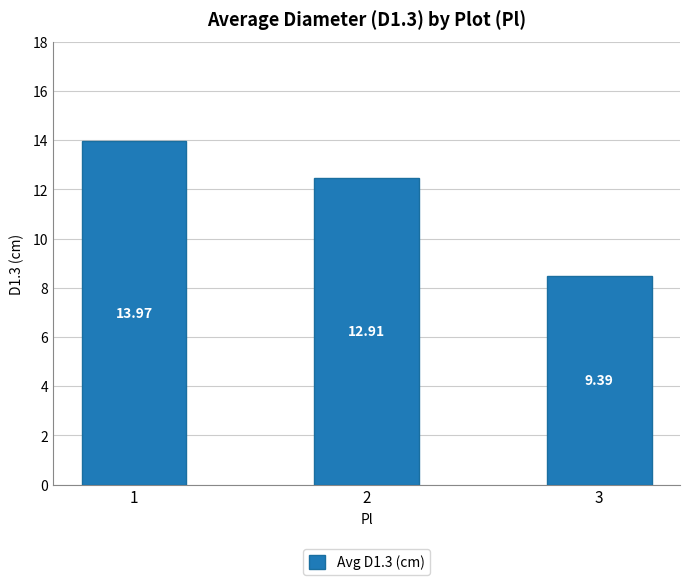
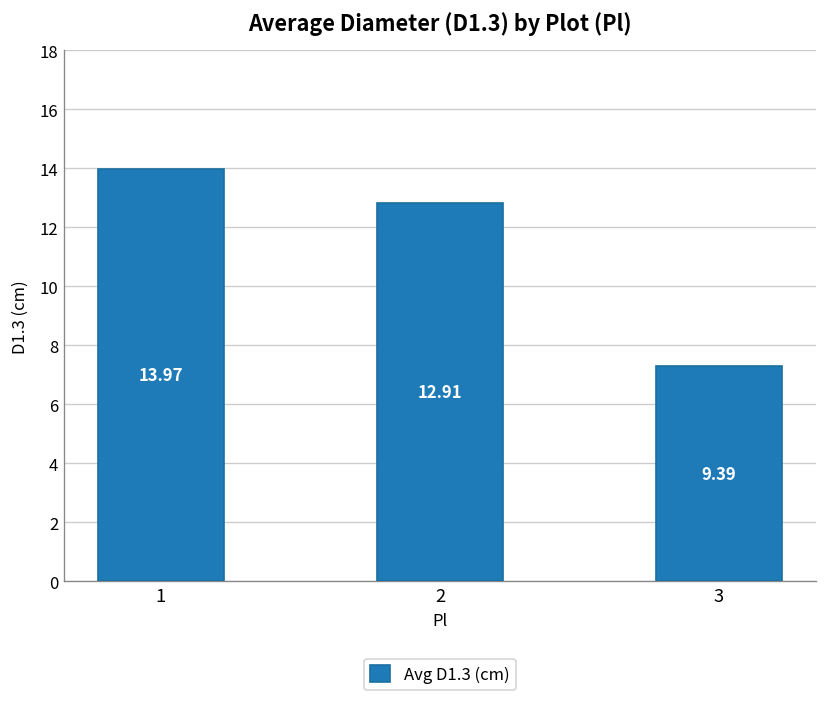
2: 12.5 -> 12.8
3: 8.5 -> 7.3
